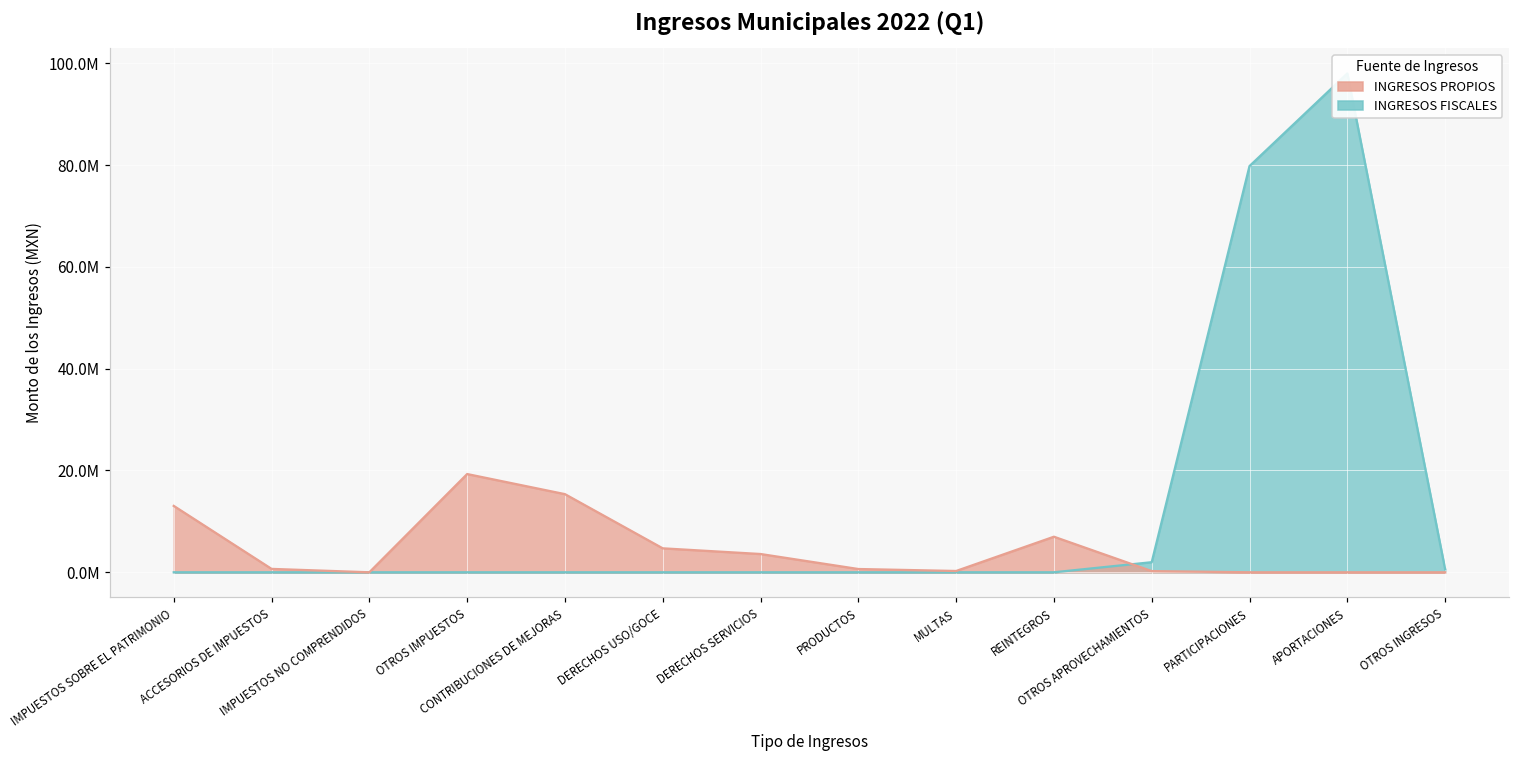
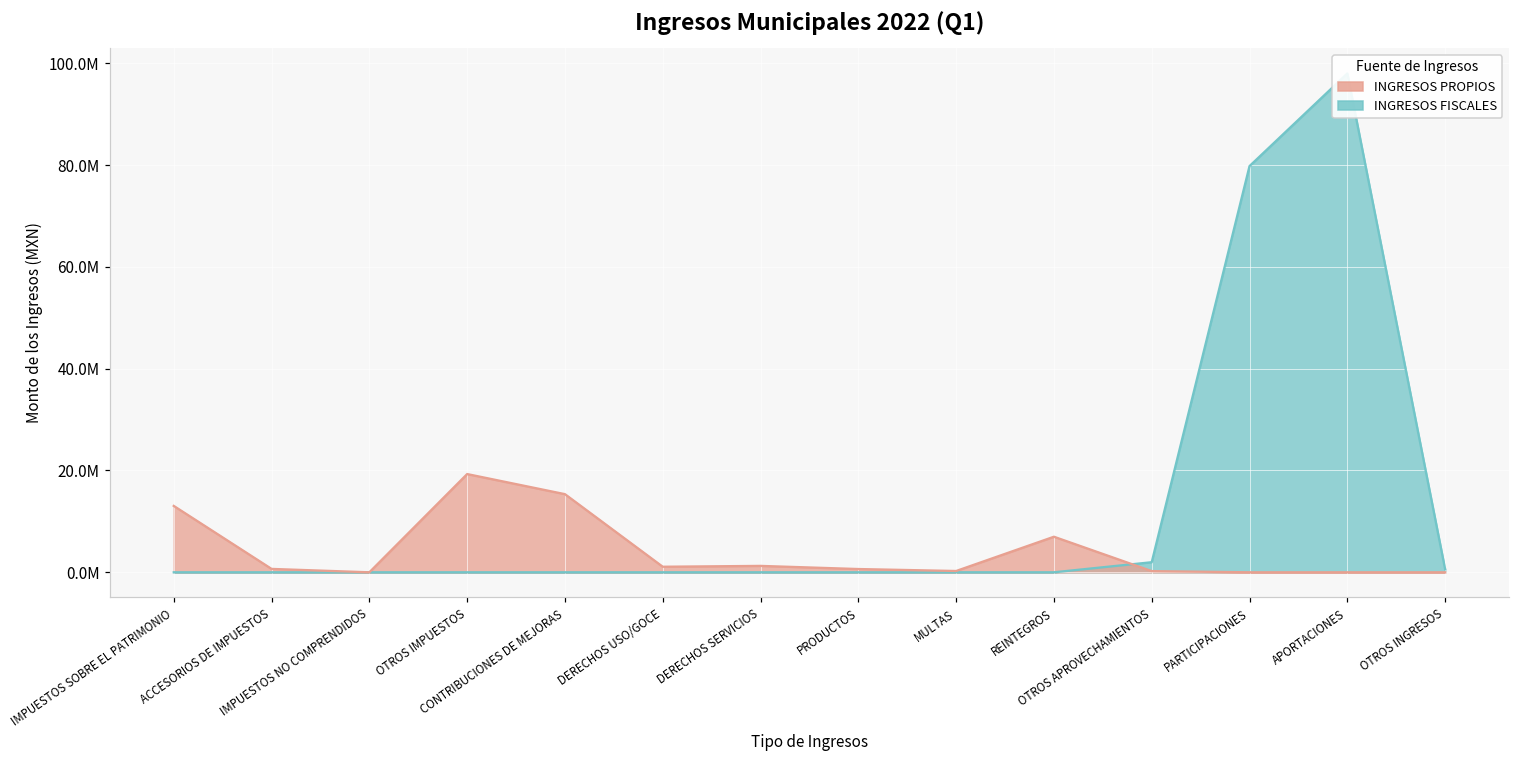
INGRESOS PROPIOS, DERECHOS USO/GOCE: 5000000 -> 1000000
INGRESOS PROPIOS, DERECHOS SERVICIOS: 4000000 -> 1000000
